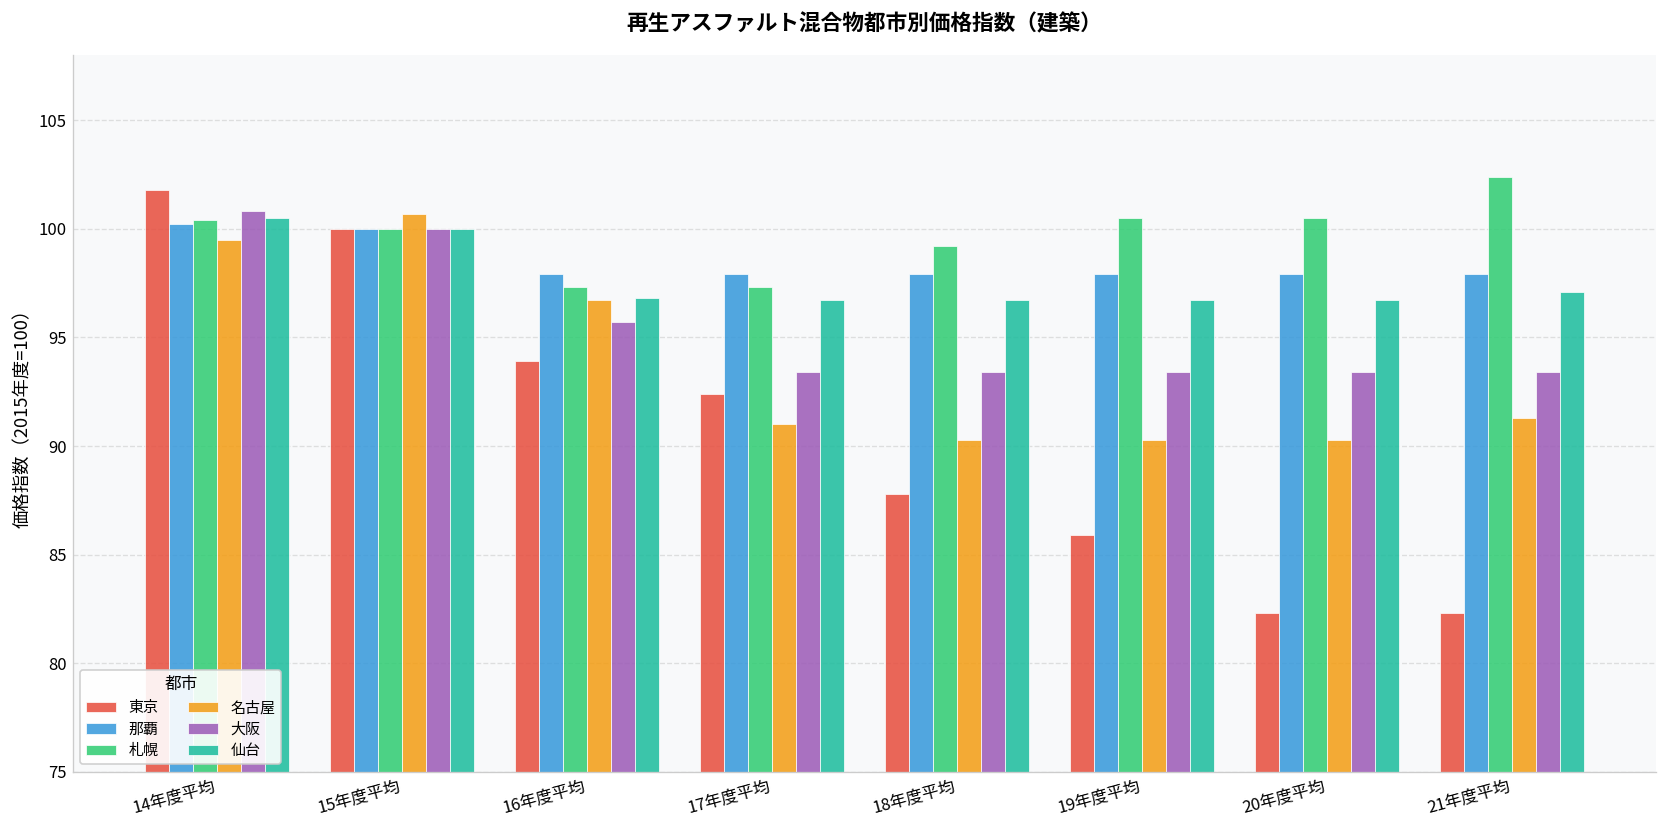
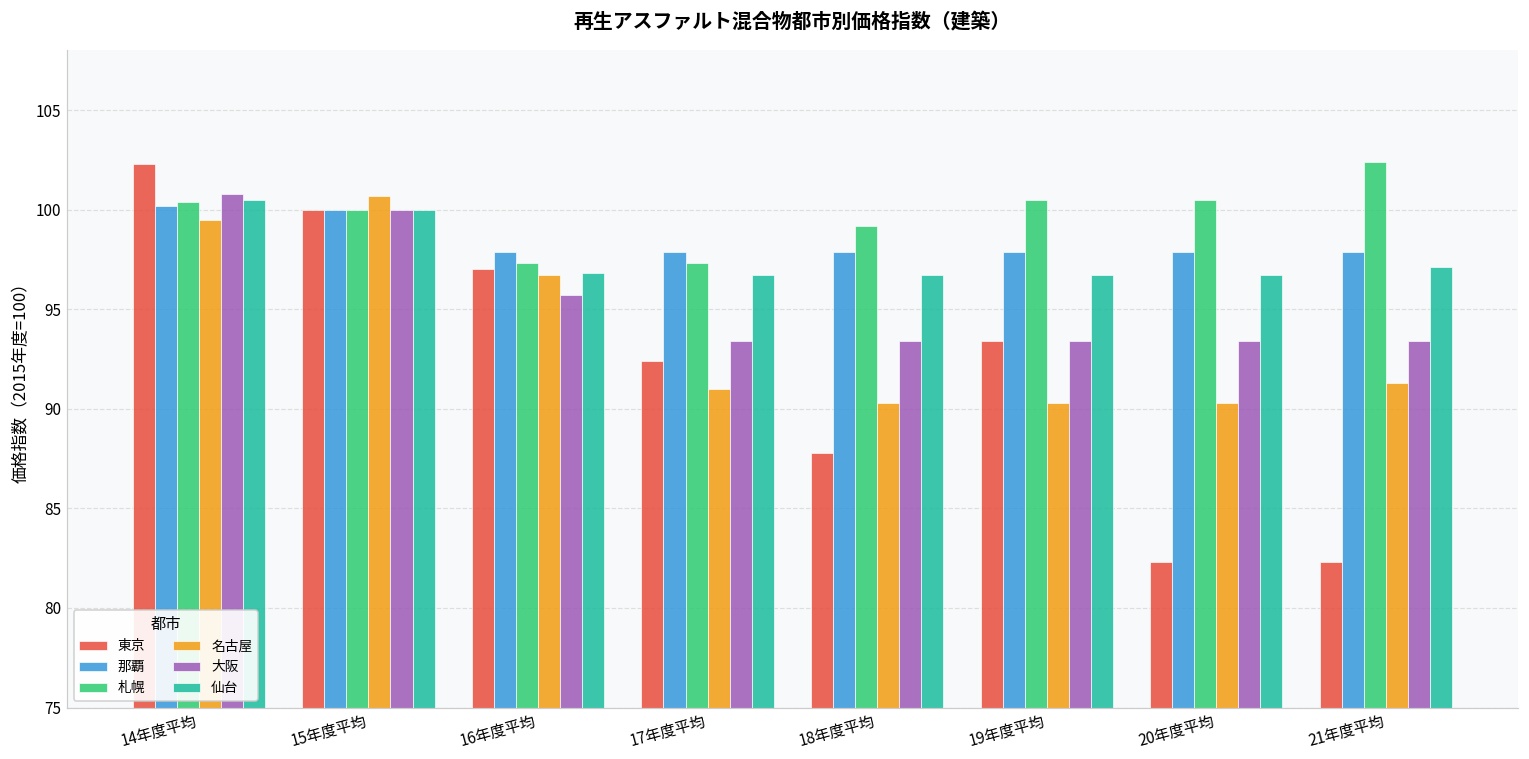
東京, 14年度平均: 101.8 -> 102.3
東京, 16年度平均: 93.9 -> 97.0
東京, 19年度平均: 85.9 -> 93.4
